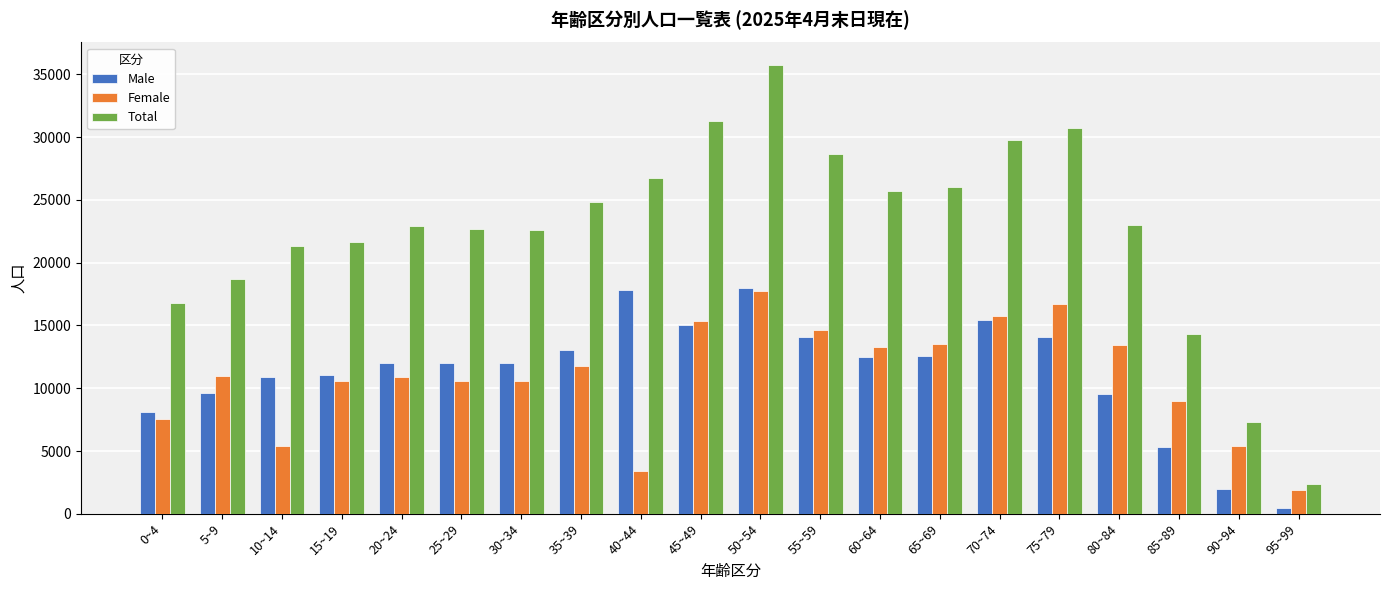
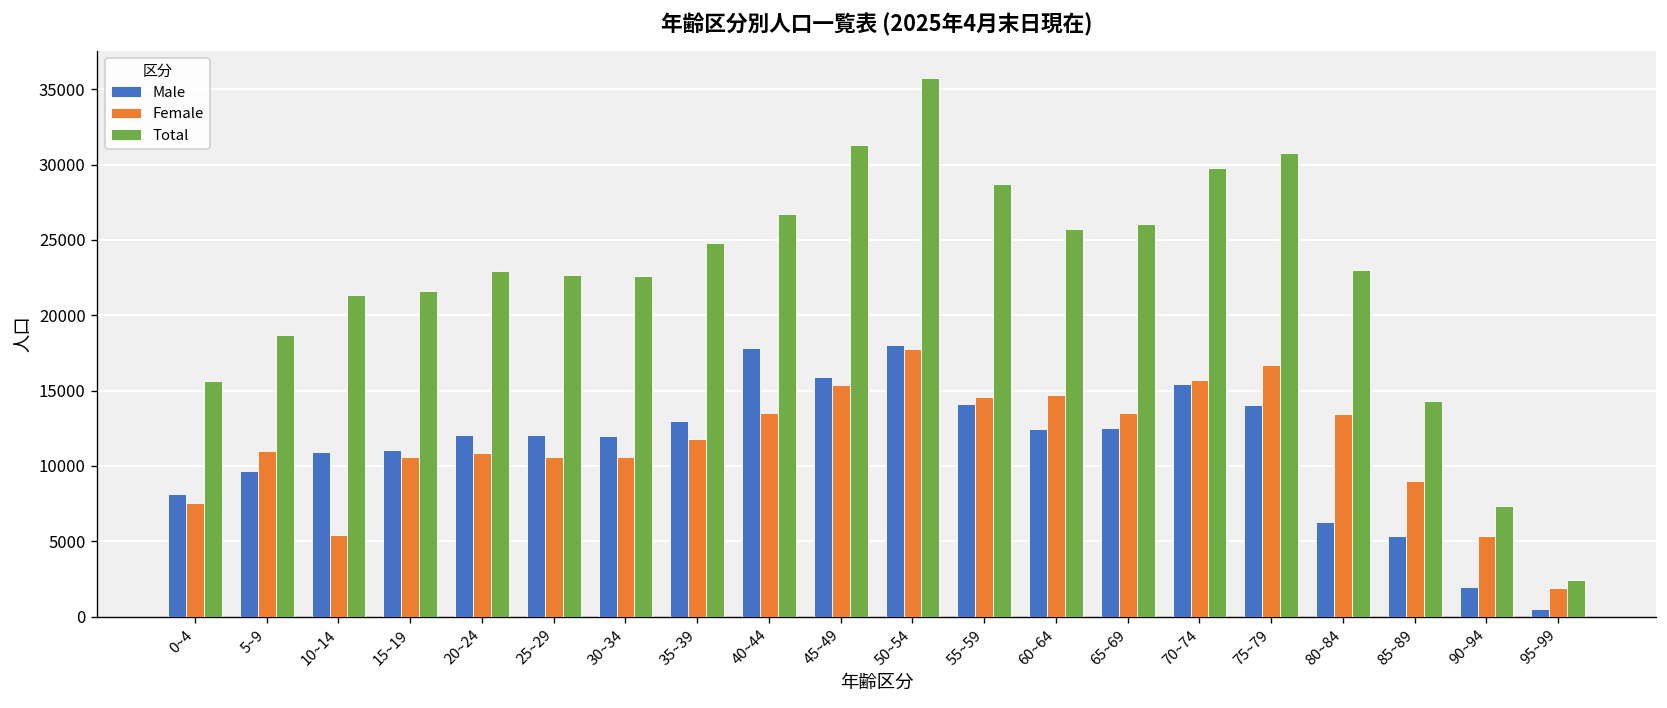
Total, 0~4: 16800 -> 15600
Female, 40~44: 3400 -> 13500
Male, 45~49: 15000 -> 15900
Female, 60~64: 13300 -> 14700
Male, 80~84: 9600 -> 6300
